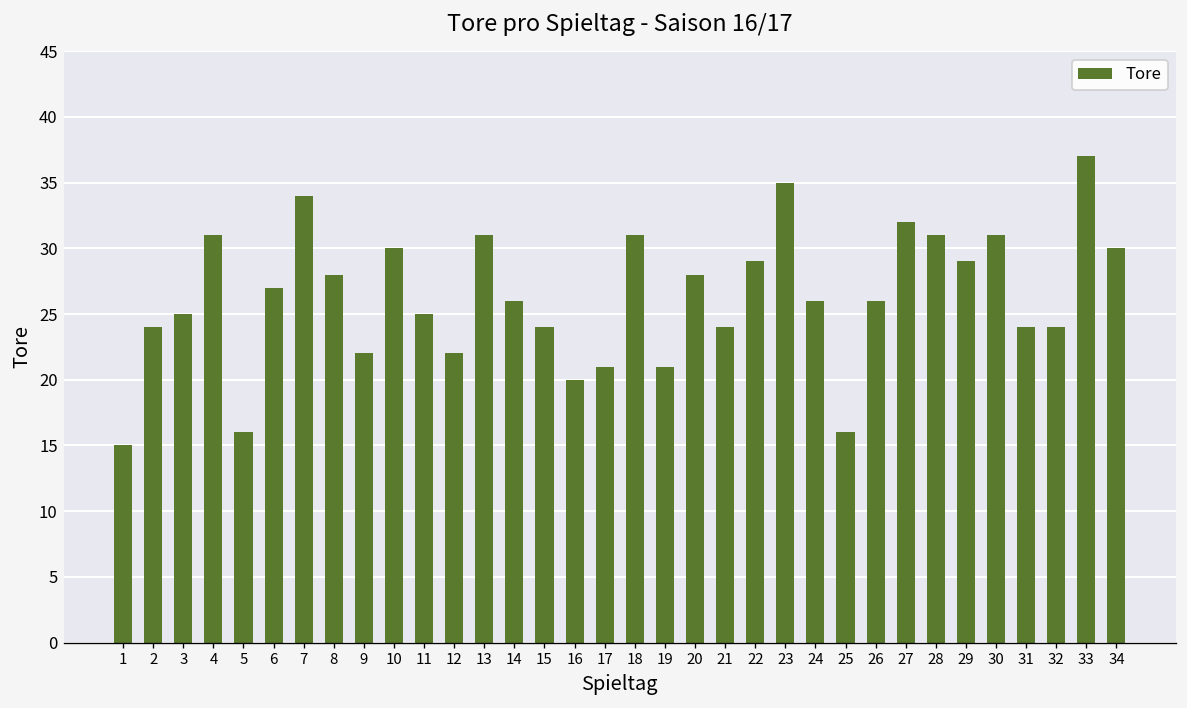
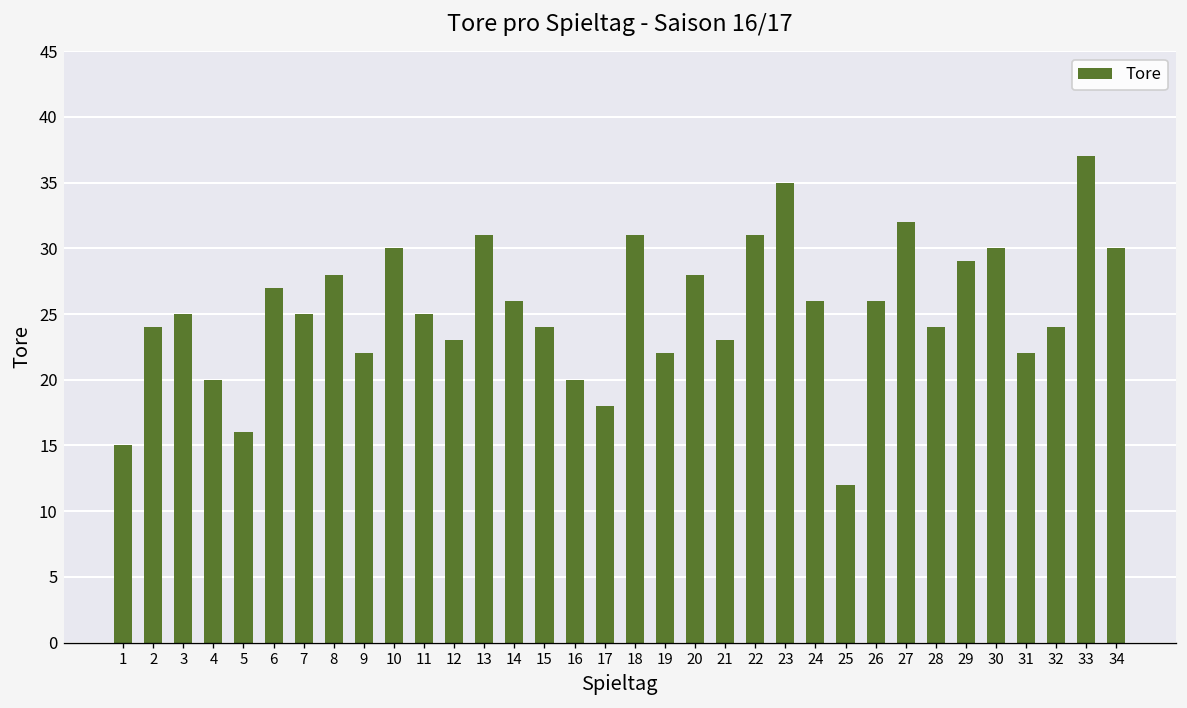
4: 31 -> 20
7: 34 -> 25
12: 22 -> 23
17: 21 -> 18
19: 21 -> 22
21: 24 -> 23
22: 29 -> 31
25: 16 -> 12
28: 31 -> 24
30: 31 -> 30
31: 24 -> 22
